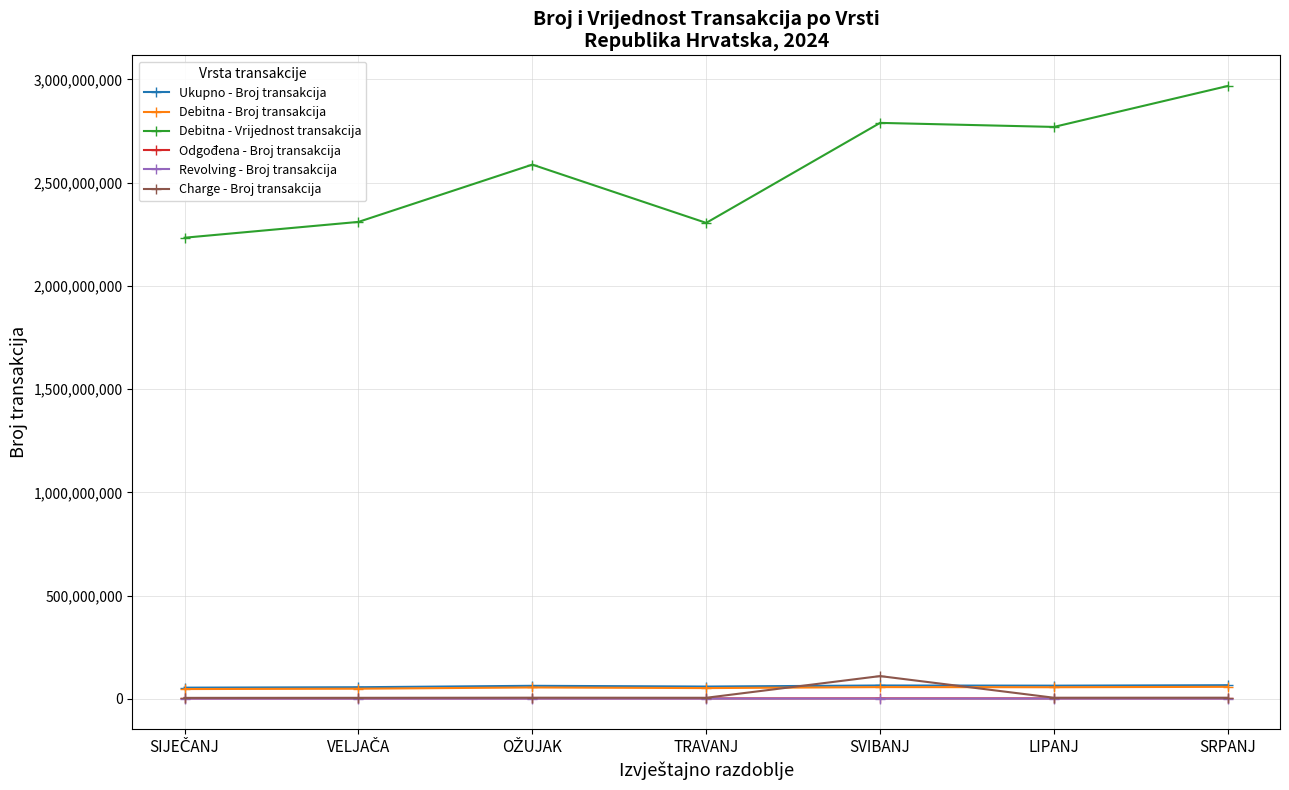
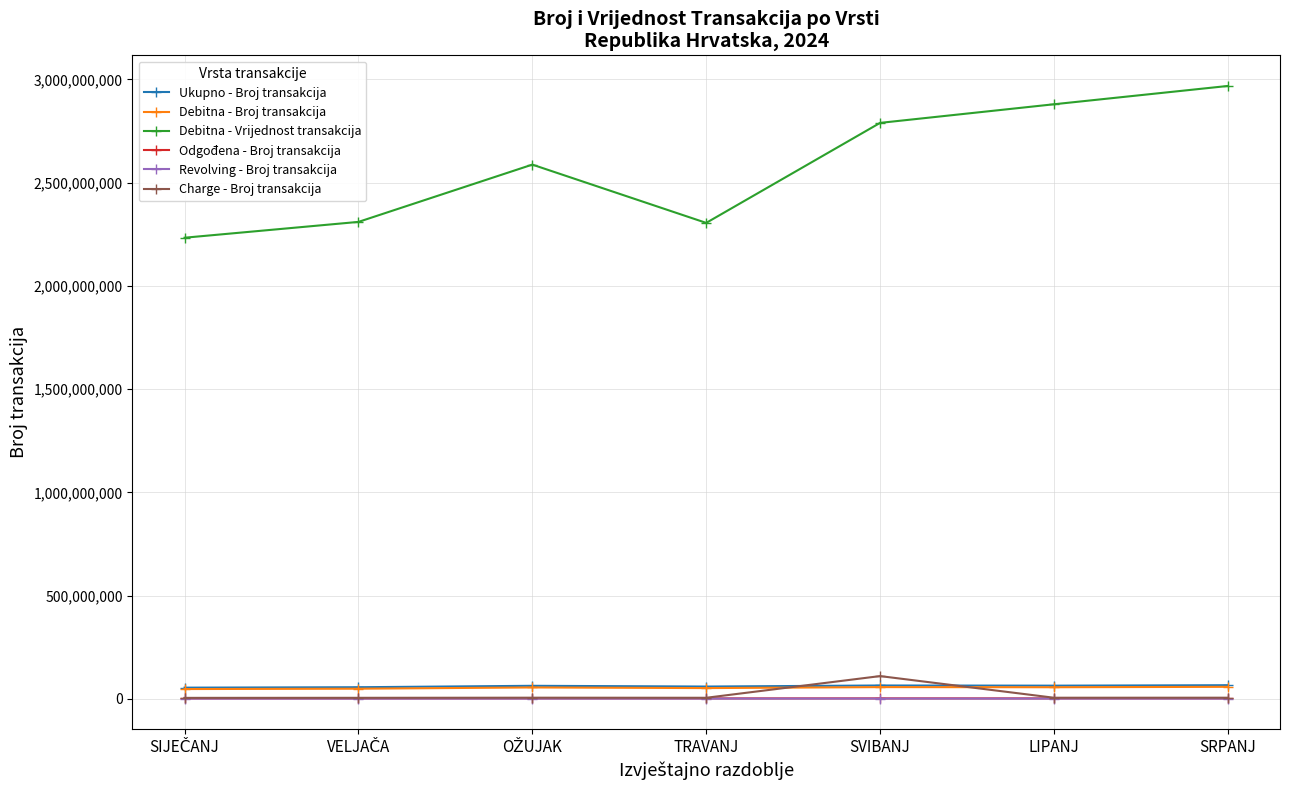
Debitna - Vrijednost transakcija, LIPANJ: 2,770,000,000 -> 2,880,000,000
